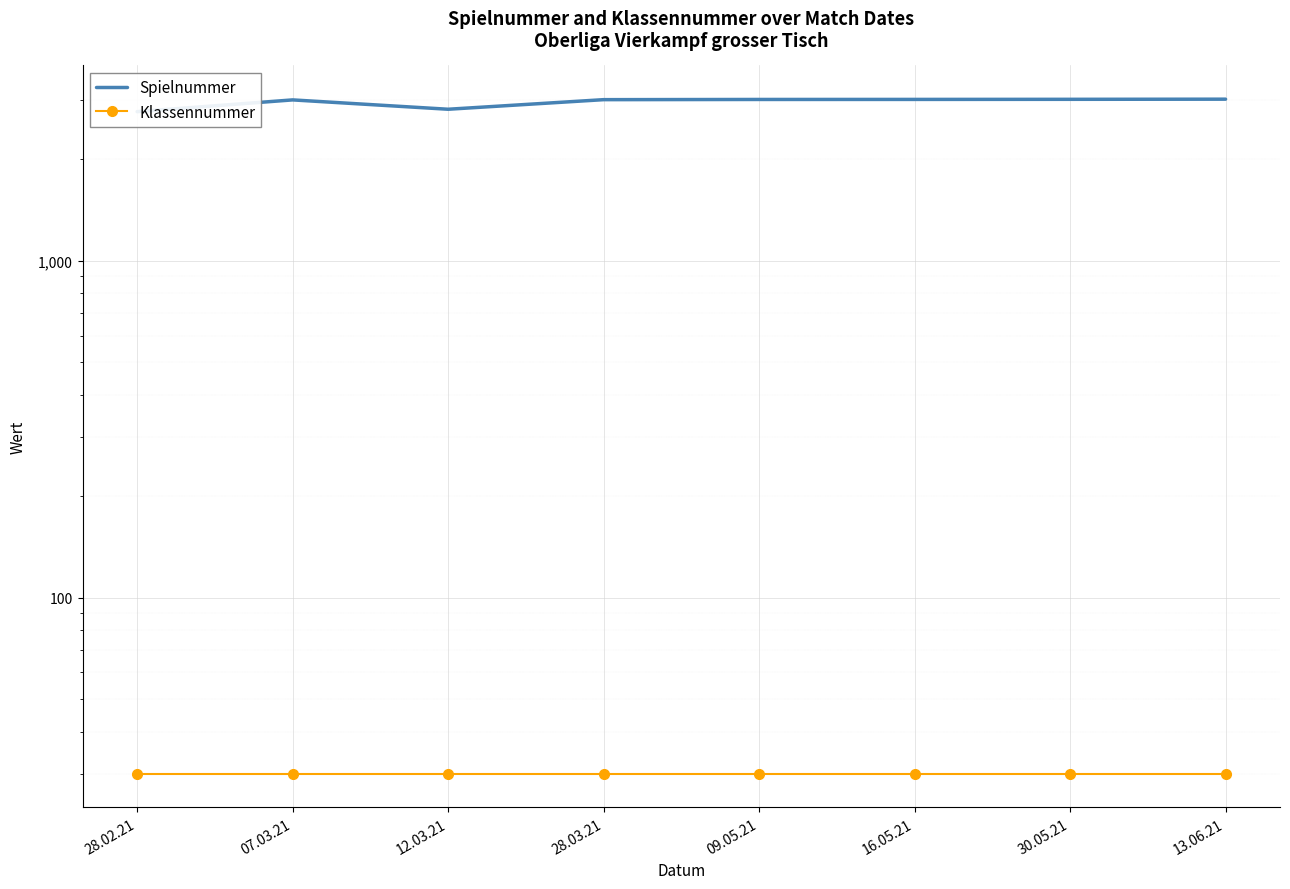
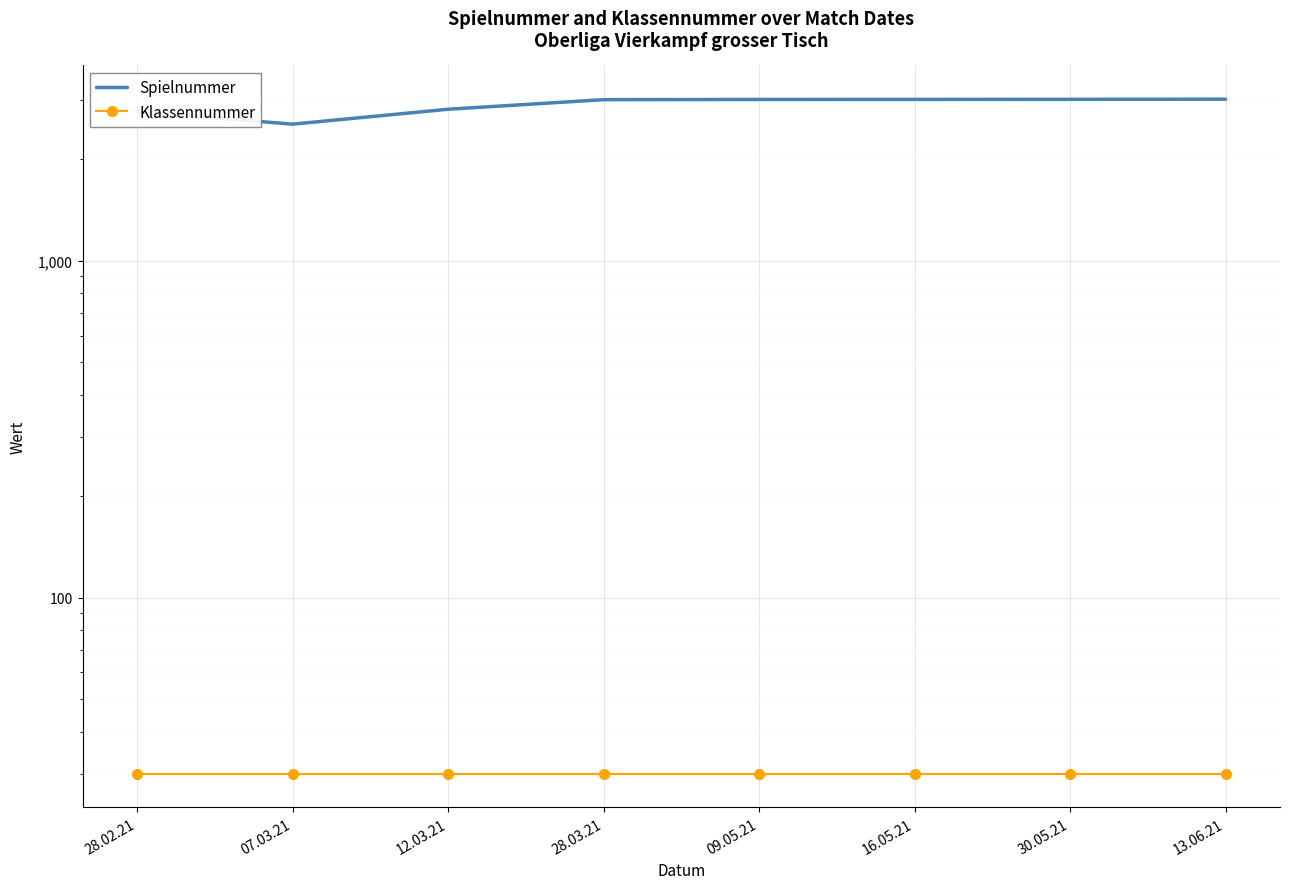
Spielnummer, 07.03.21: 3,000 -> 2,500
